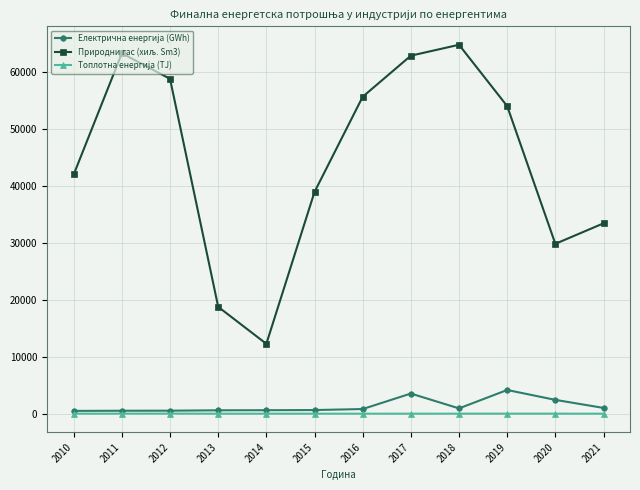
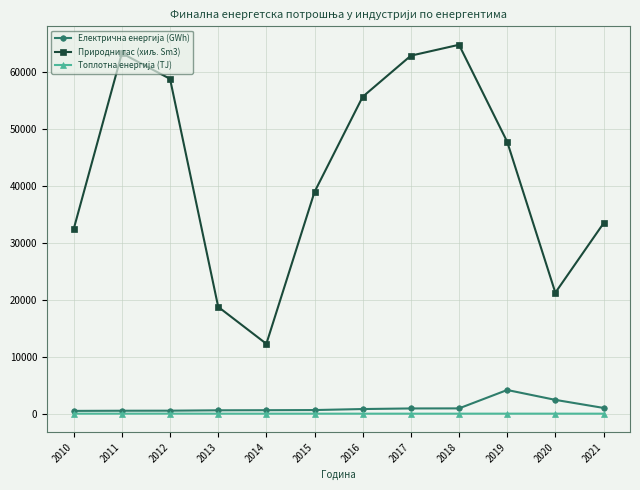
Природни гас (хиљ. Sm3), 2010: 42000 -> 32000
Електрична енергија (GWh), 2017: 4000 -> 1000
Природни гас (хиљ. Sm3), 2019: 54000 -> 48000
Природни гас (хиљ. Sm3), 2020: 30000 -> 21000
